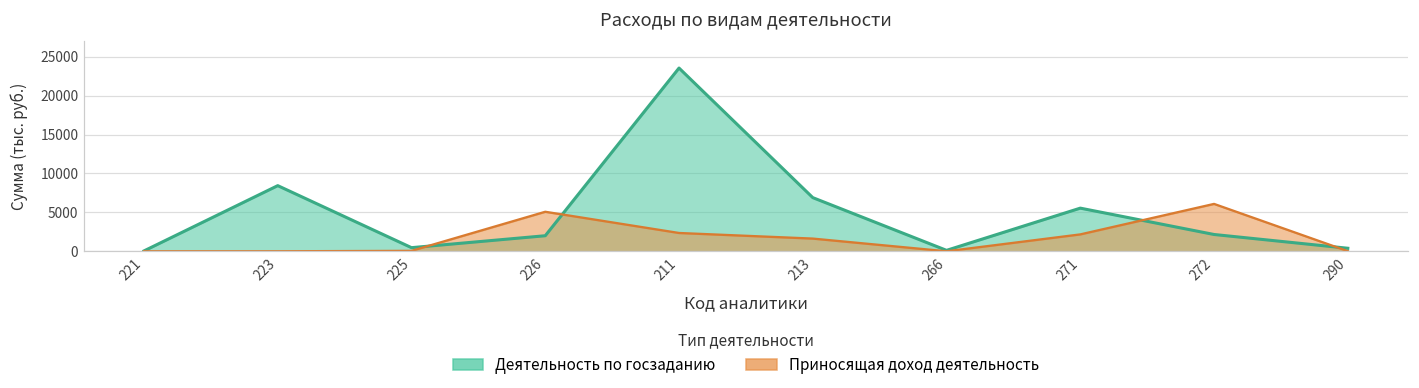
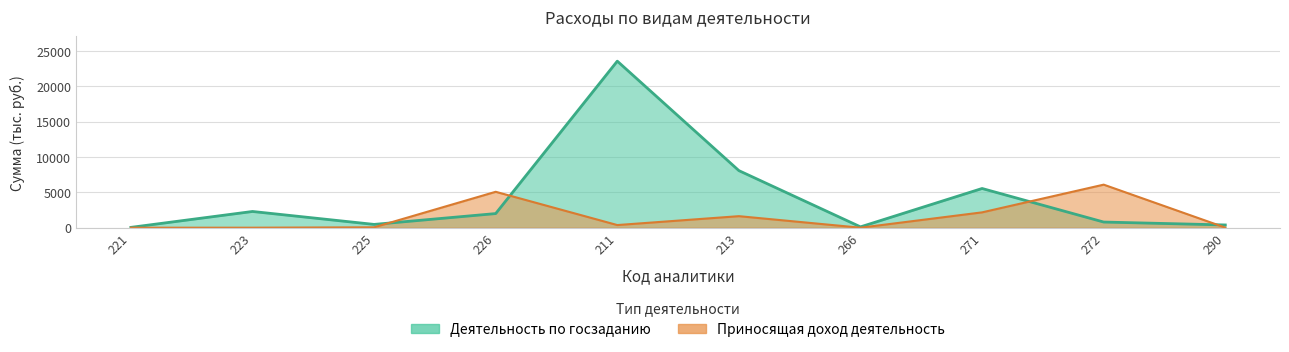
Деятельность по госзаданию, 223: 8000 -> 2000
Приносящая доход деятельность, 211: 2000 -> 0
Деятельность по госзаданию, 213: 7000 -> 8000
Деятельность по госзаданию, 272: 2000 -> 1000
